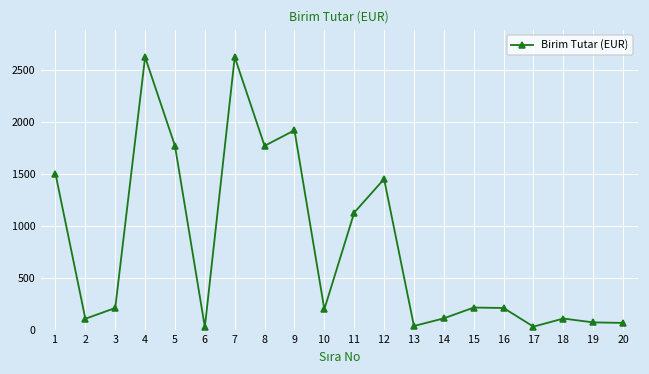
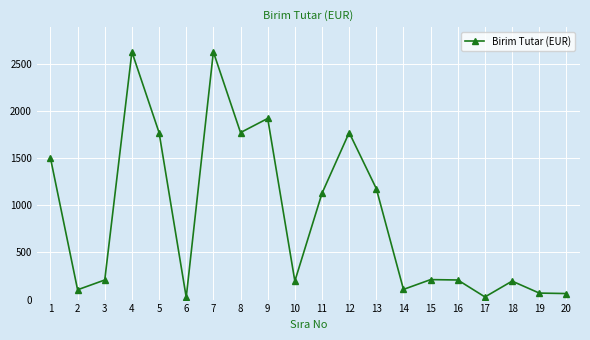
12: 1500 -> 1800
13: 0 -> 1200
18: 100 -> 200
